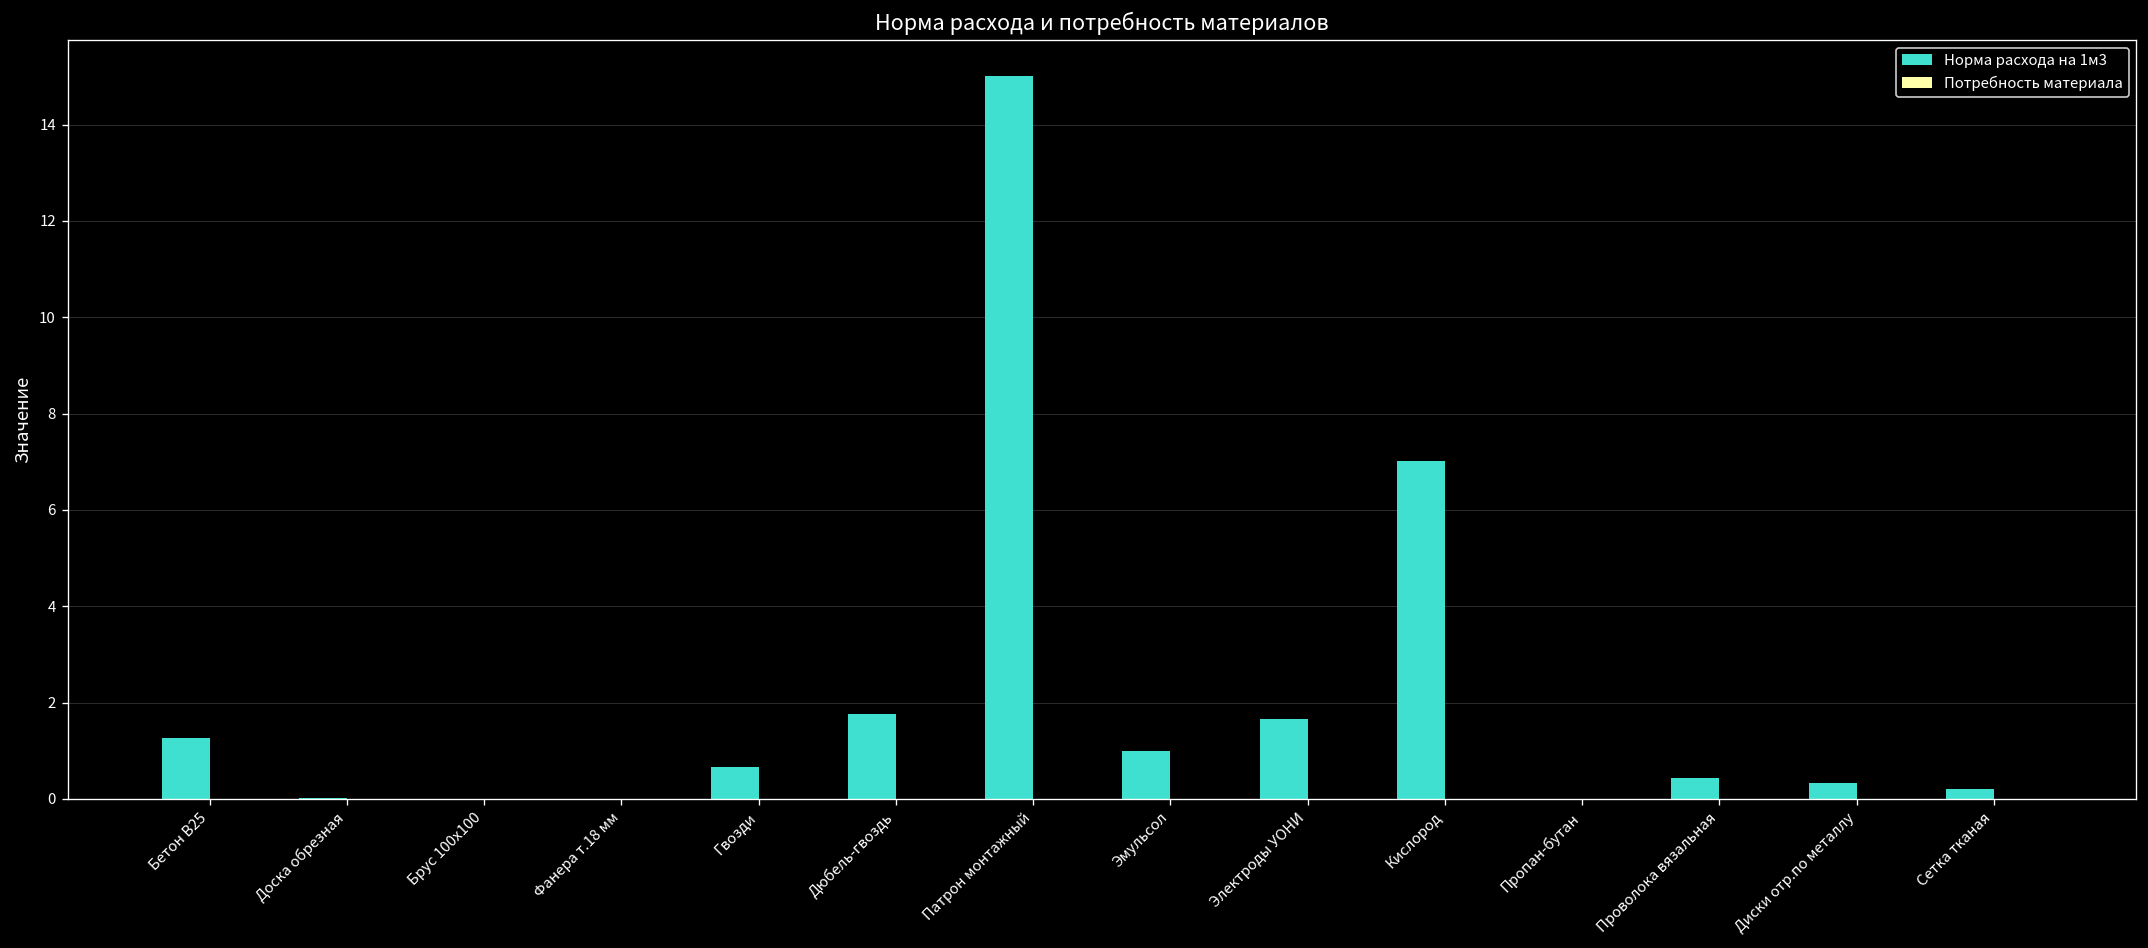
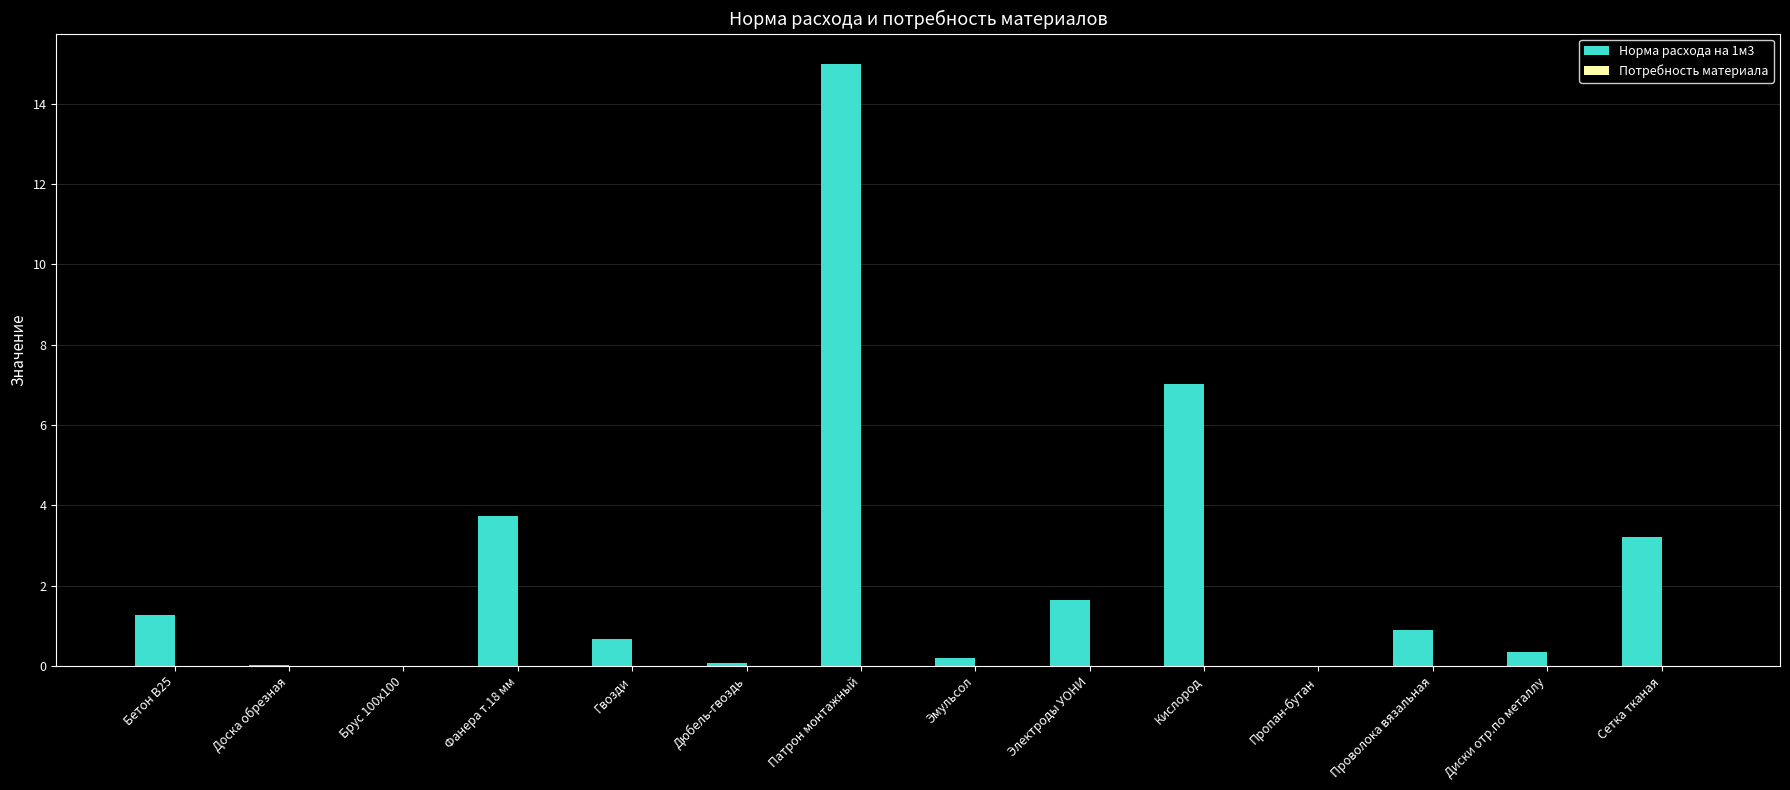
Норма расхода на 1м3, Фанера т.18 мм: 0.0 -> 3.7
Норма расхода на 1м3, Дюбель-гвоздь: 1.8 -> 0.1
Норма расхода на 1м3, Эмульсол: 1.0 -> 0.2
Норма расхода на 1м3, Проволока вязальная: 0.4 -> 0.9
Норма расхода на 1м3, Сетка тканая: 0.2 -> 3.2
